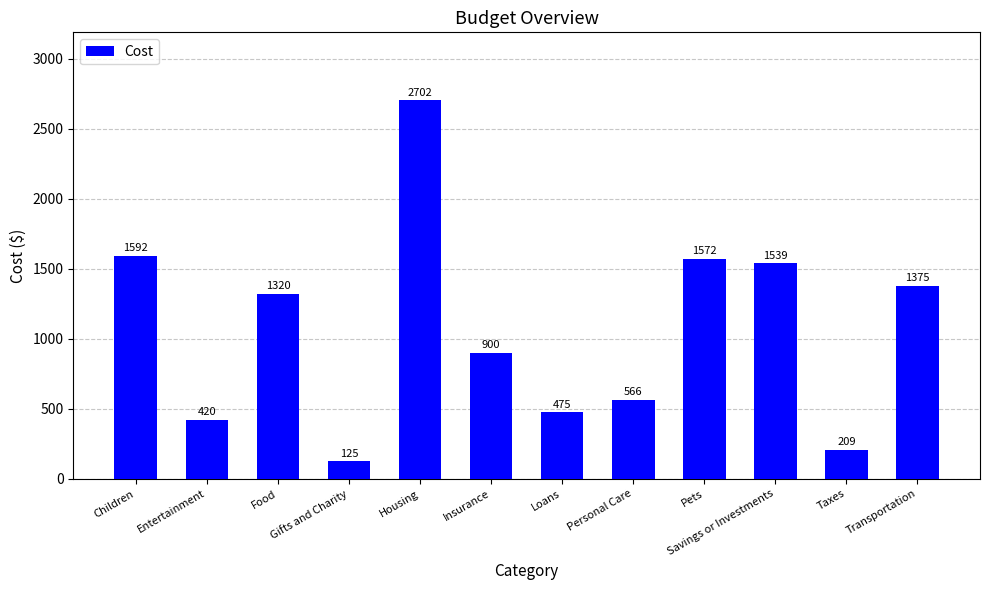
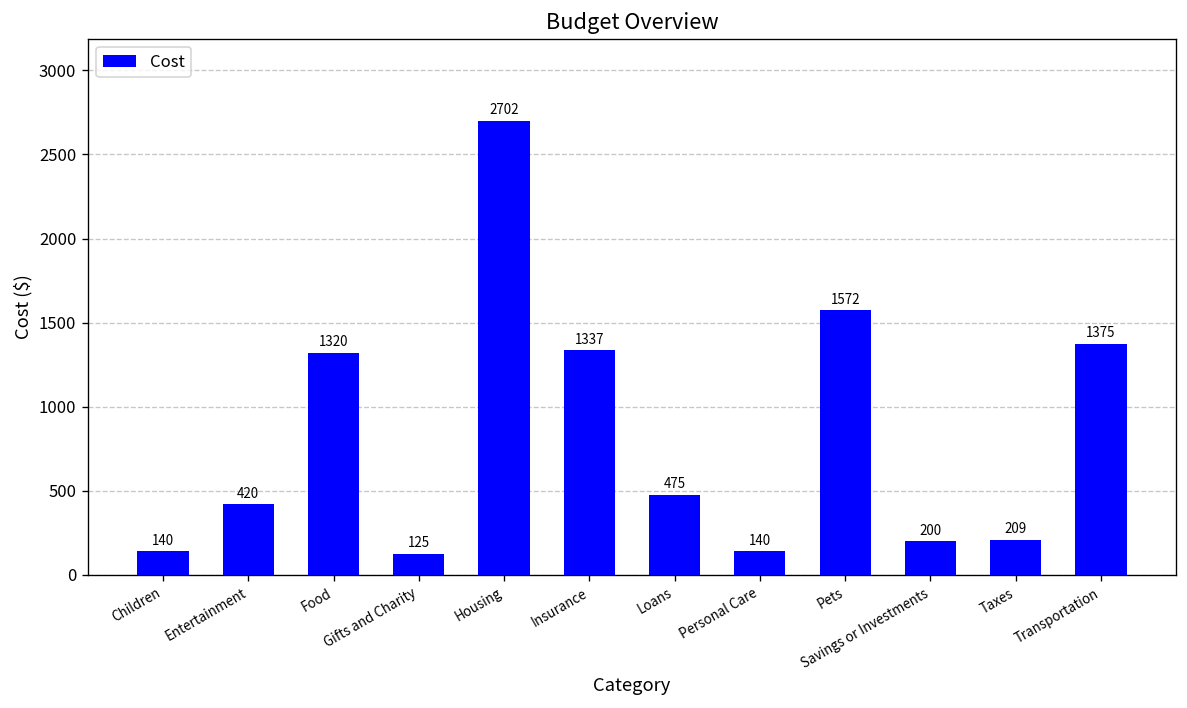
Children: 1592 -> 140
Insurance: 900 -> 1337
Personal Care: 566 -> 140
Savings or Investments: 1539 -> 200
